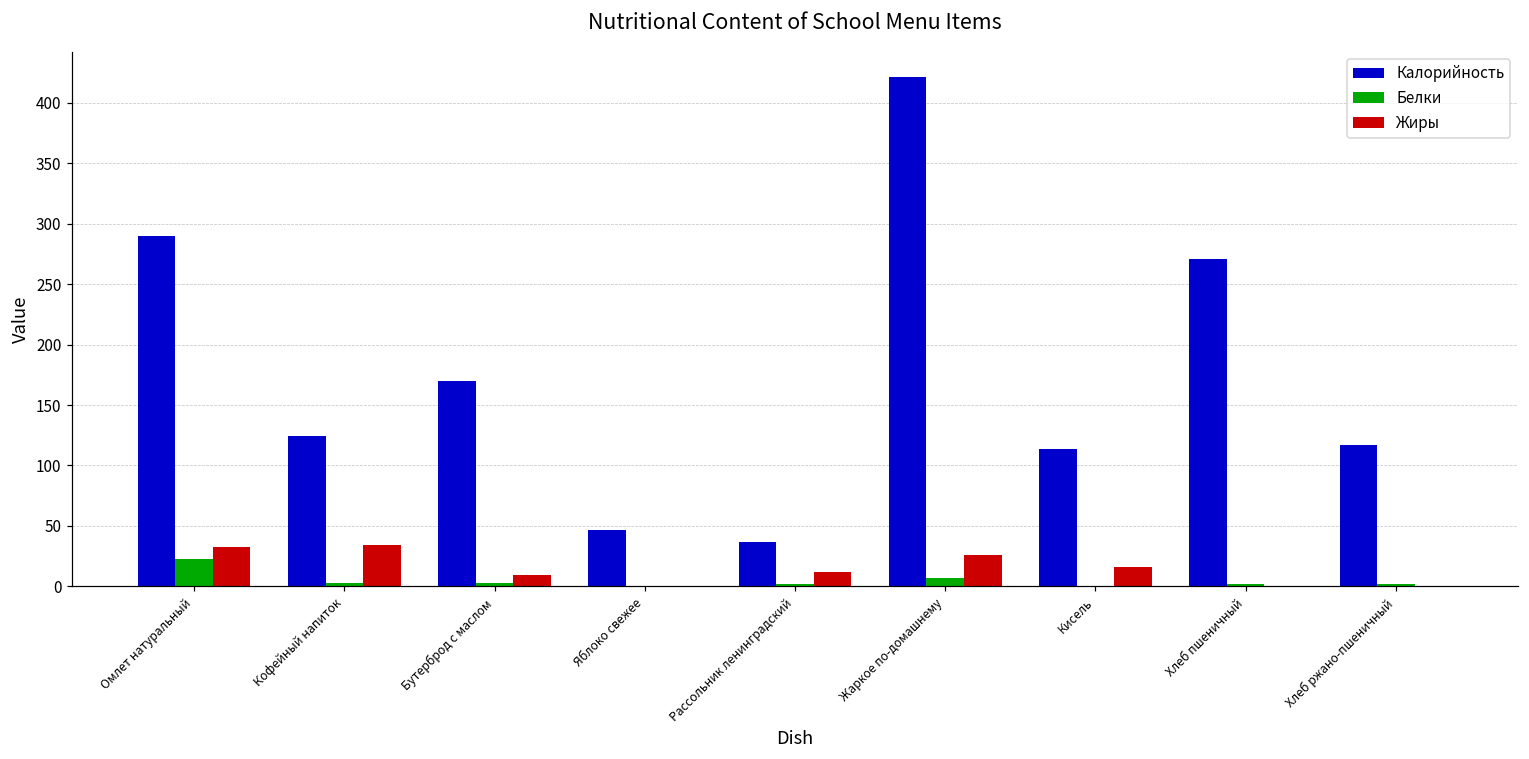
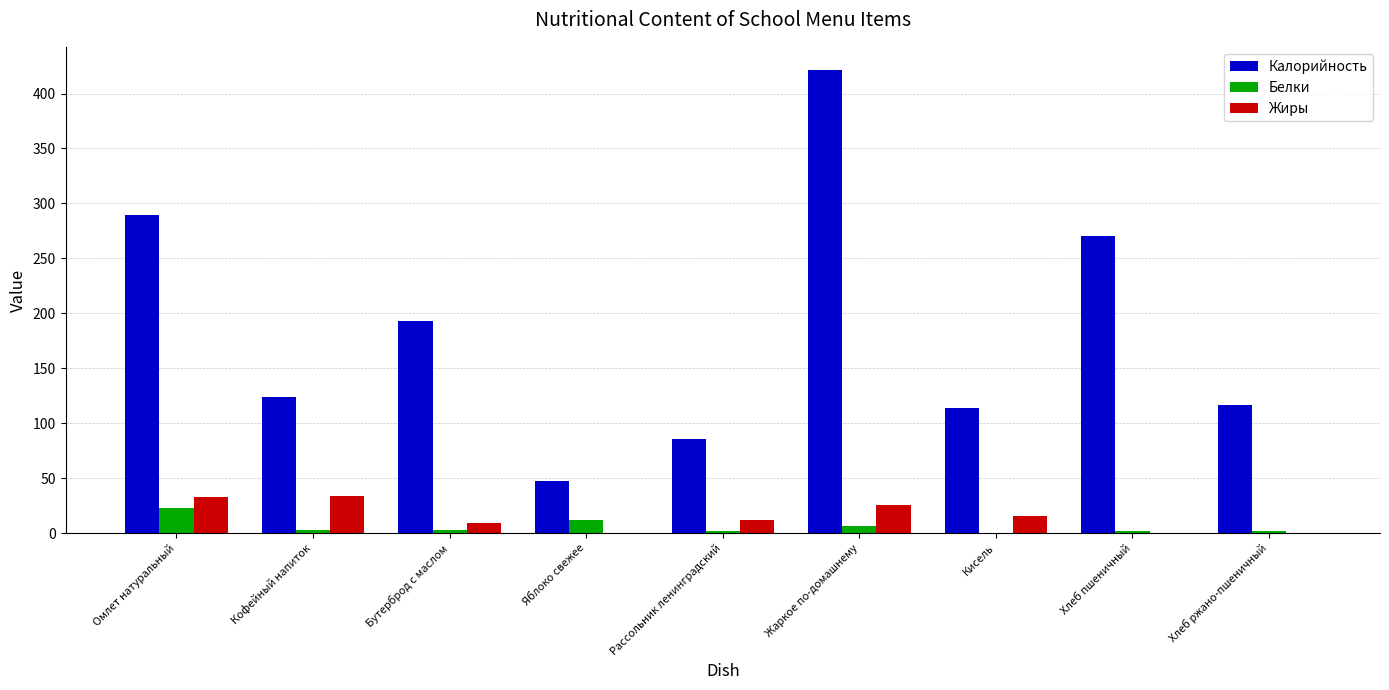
Калорийность, Бутерброд с маслом: 170 -> 193
Белки, Яблоко свежее: 0 -> 12
Калорийность, Рассольник ленинградский: 37 -> 86
